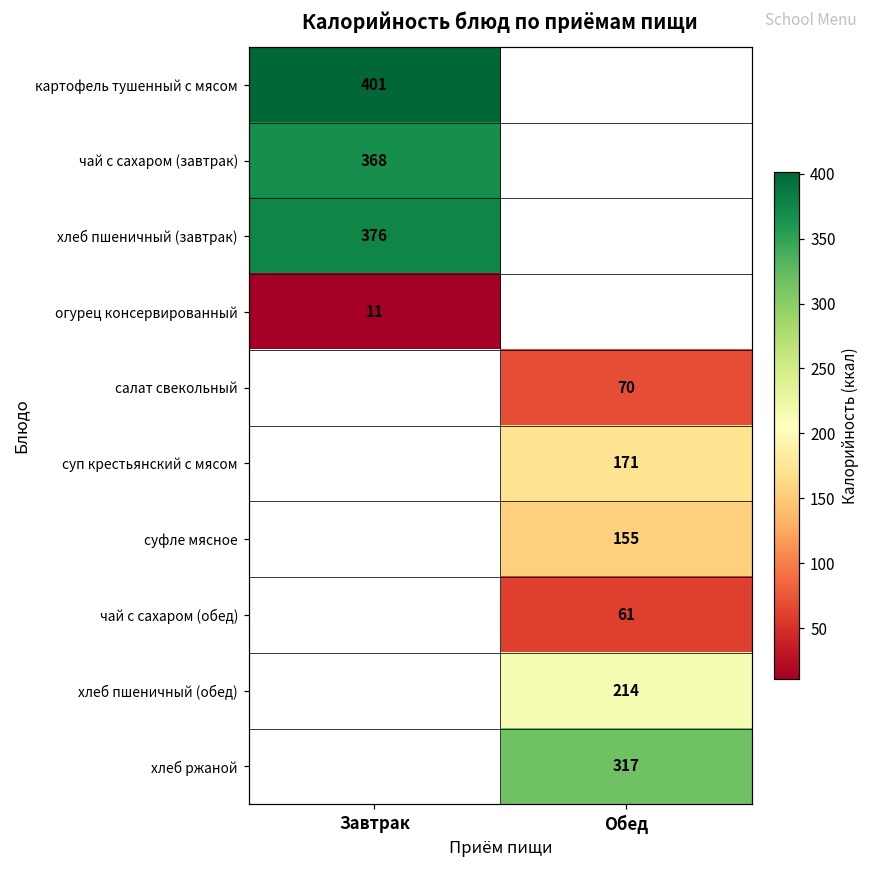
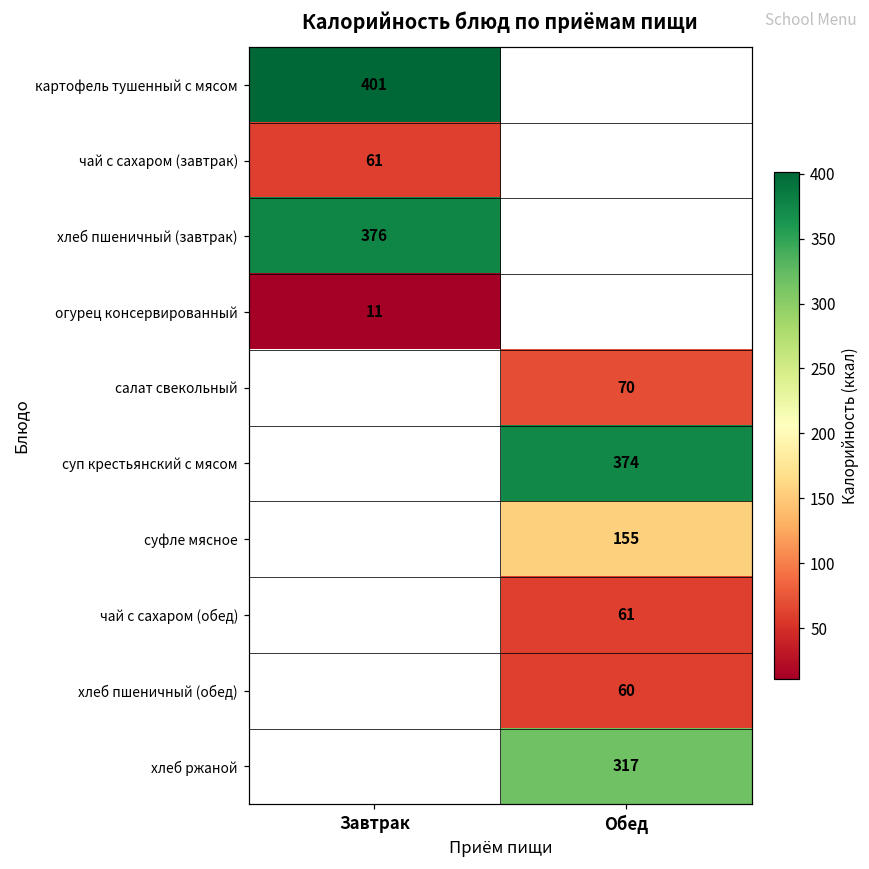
чай с сахаром (завтрак), Завтрак: 368 -> 61
суп крестьянский с мясом, Обед: 171 -> 374
хлеб пшеничный (обед), Обед: 214 -> 60
